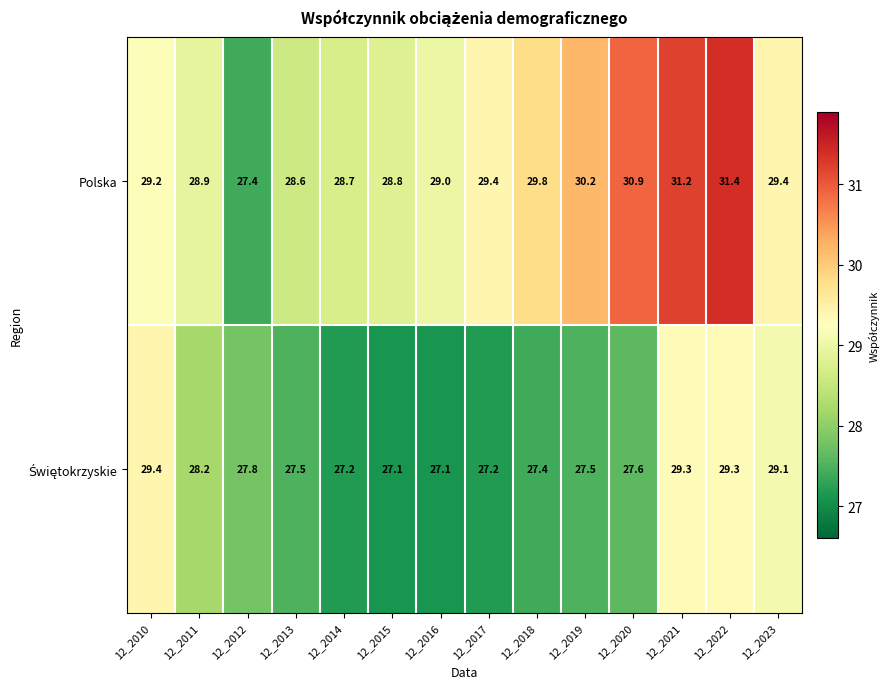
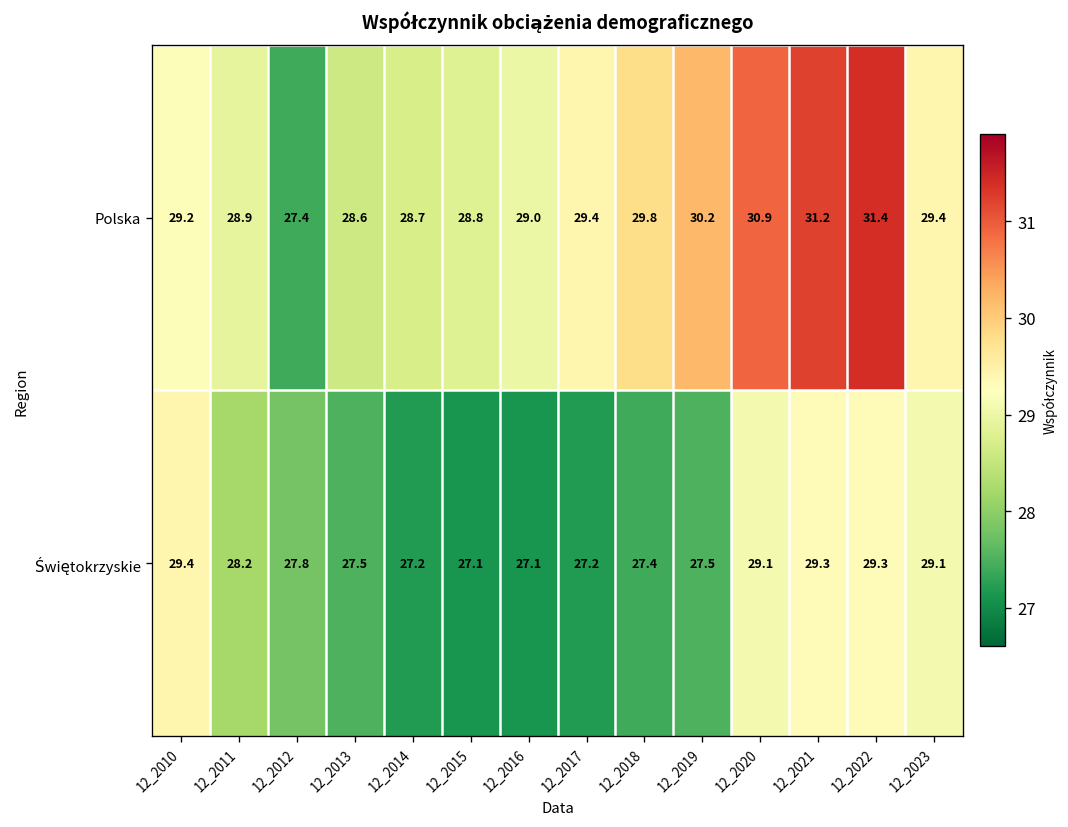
Świętokrzyskie, 12_2020: 27.6 -> 29.1
